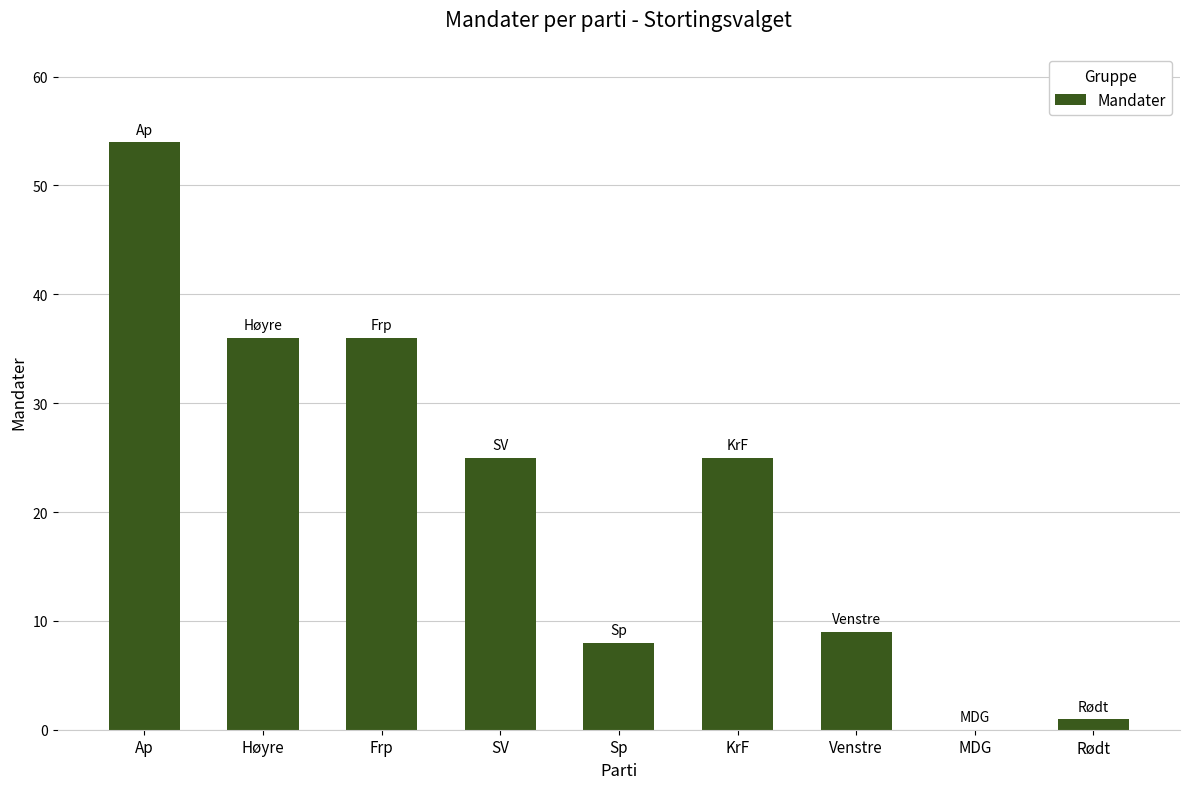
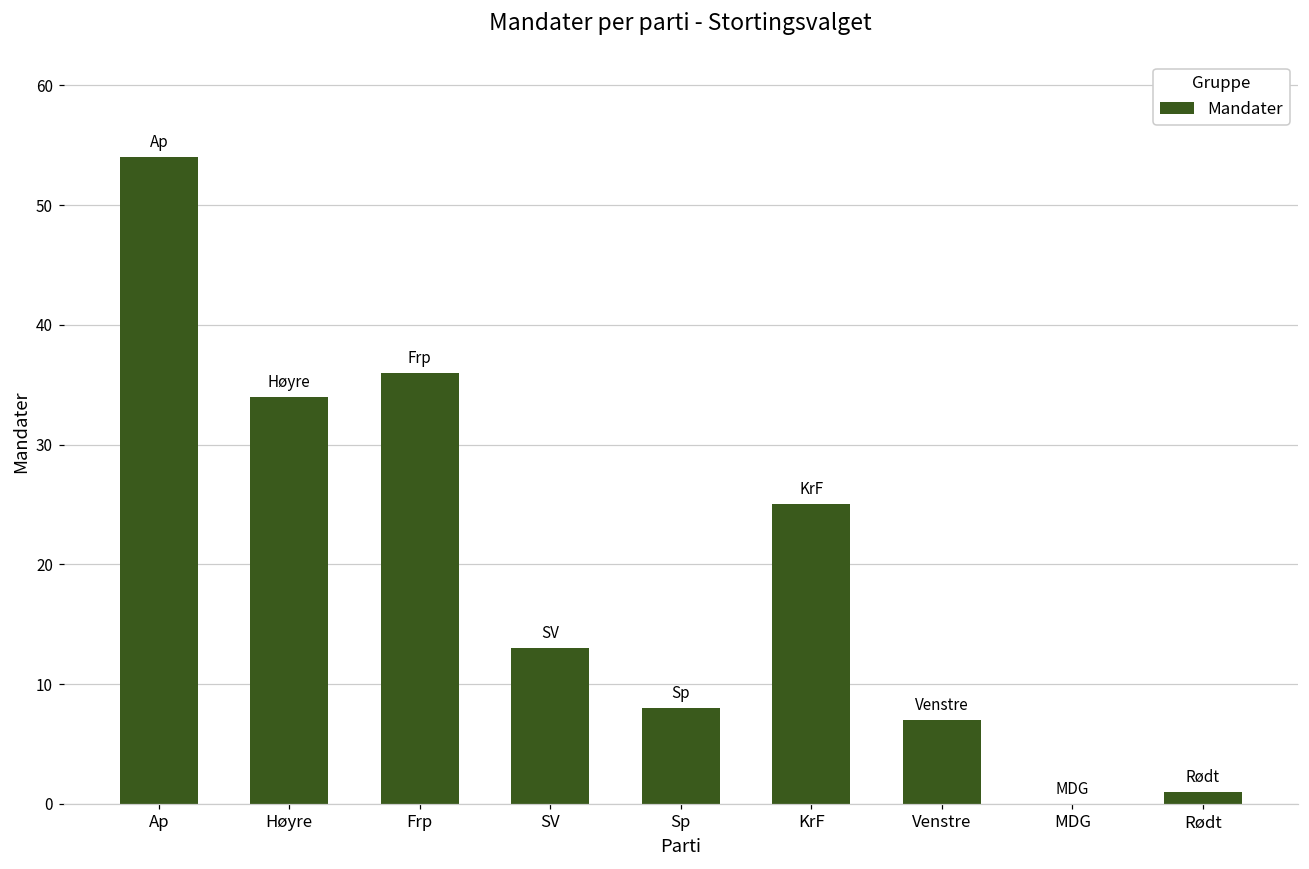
Høyre: 36 -> 34
SV: 25 -> 13
Venstre: 9 -> 7
